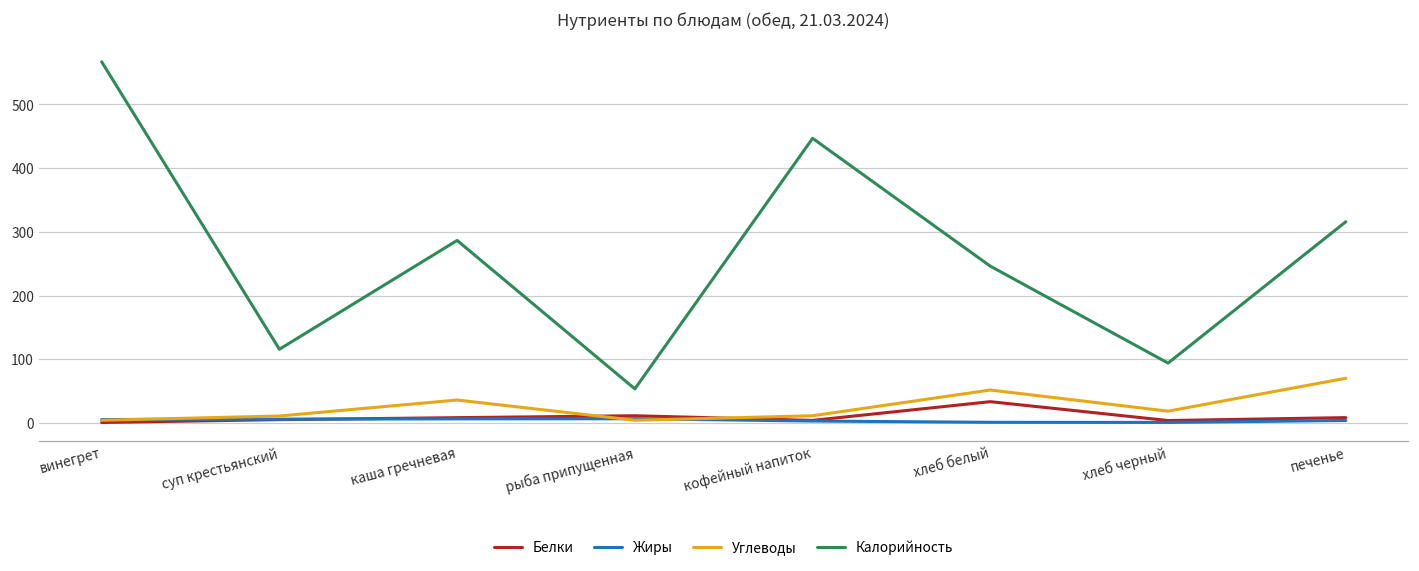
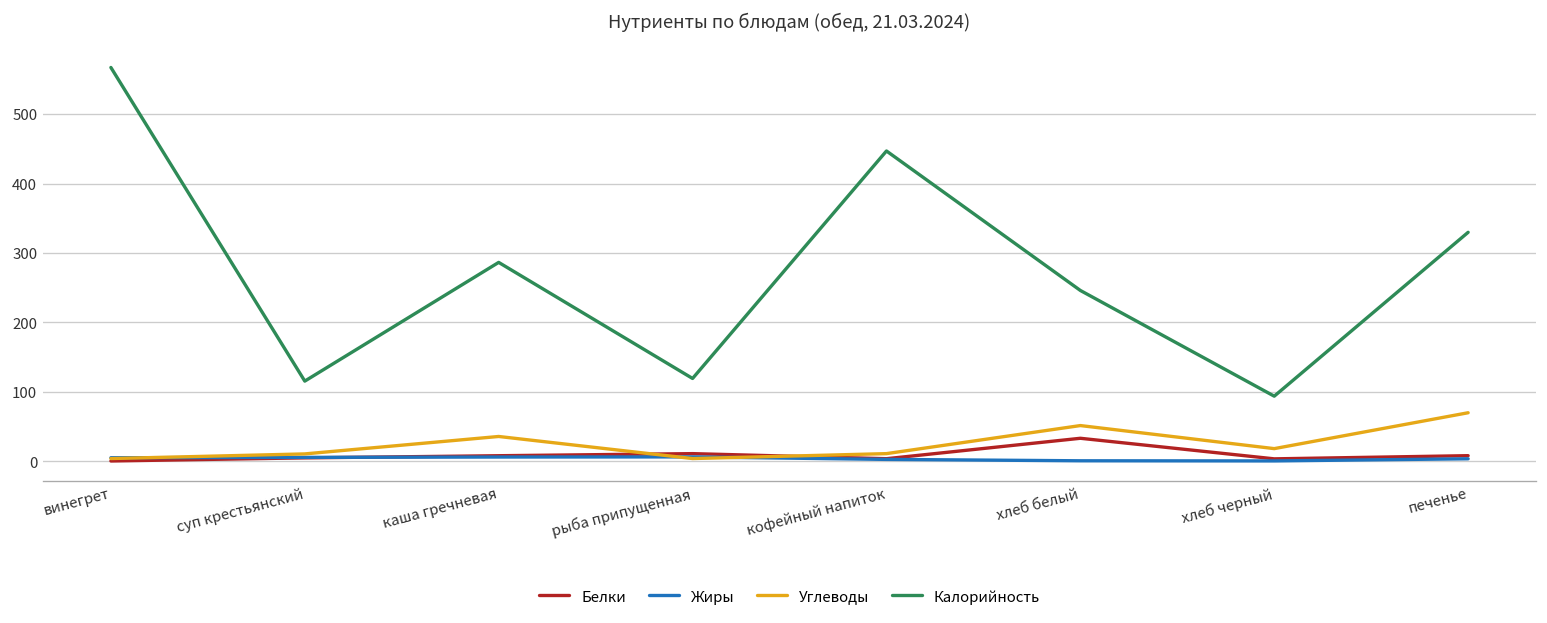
Калорийность, рыба припущенная: 50 -> 120
Калорийность, печенье: 320 -> 330
